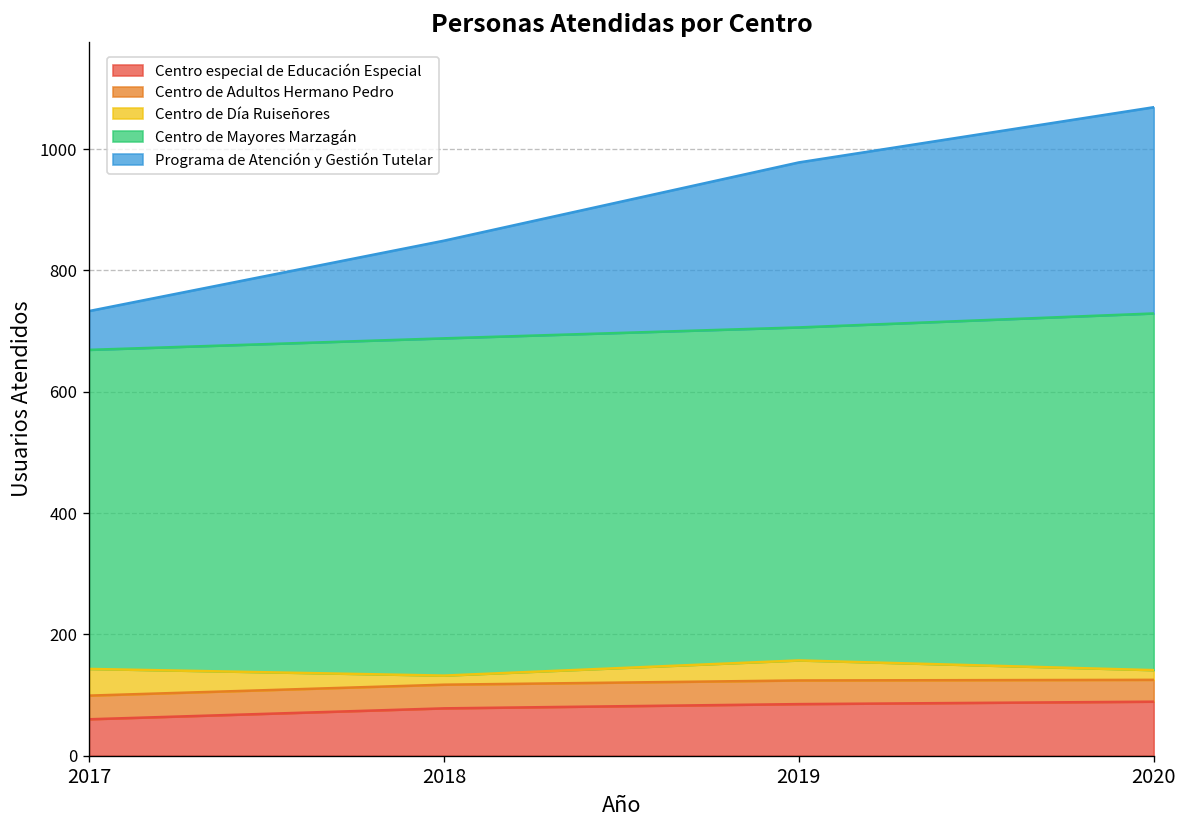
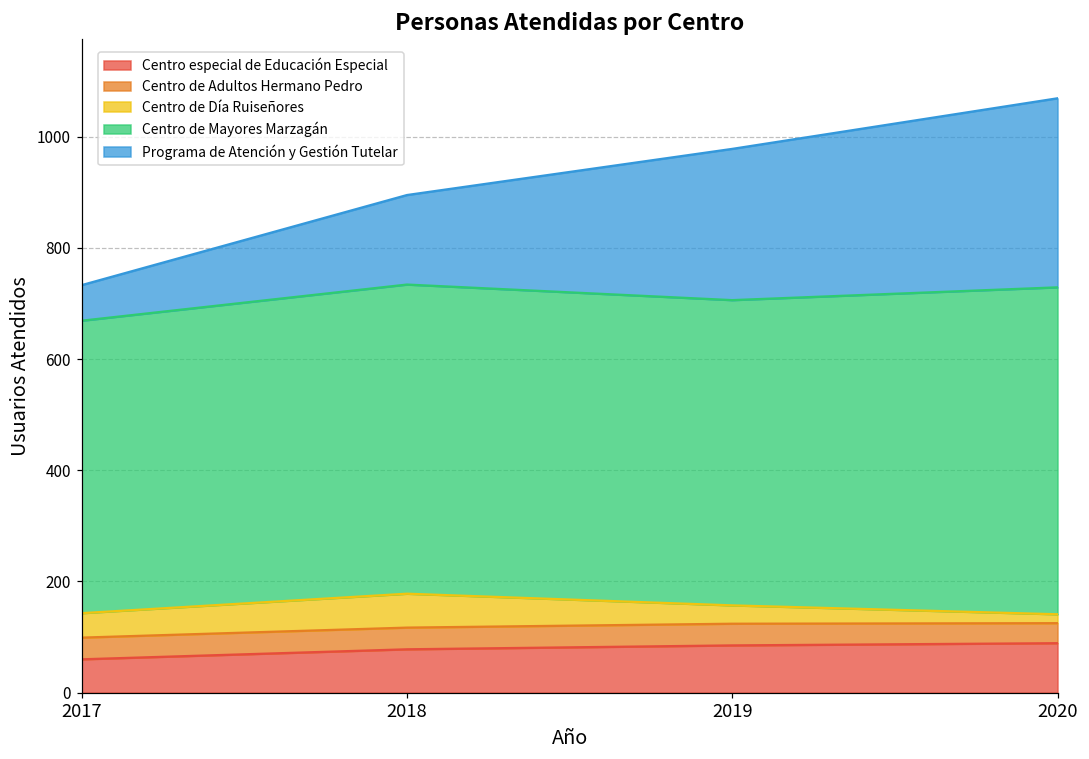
Centro de Día Ruiseñores, 2018: 20 -> 60
